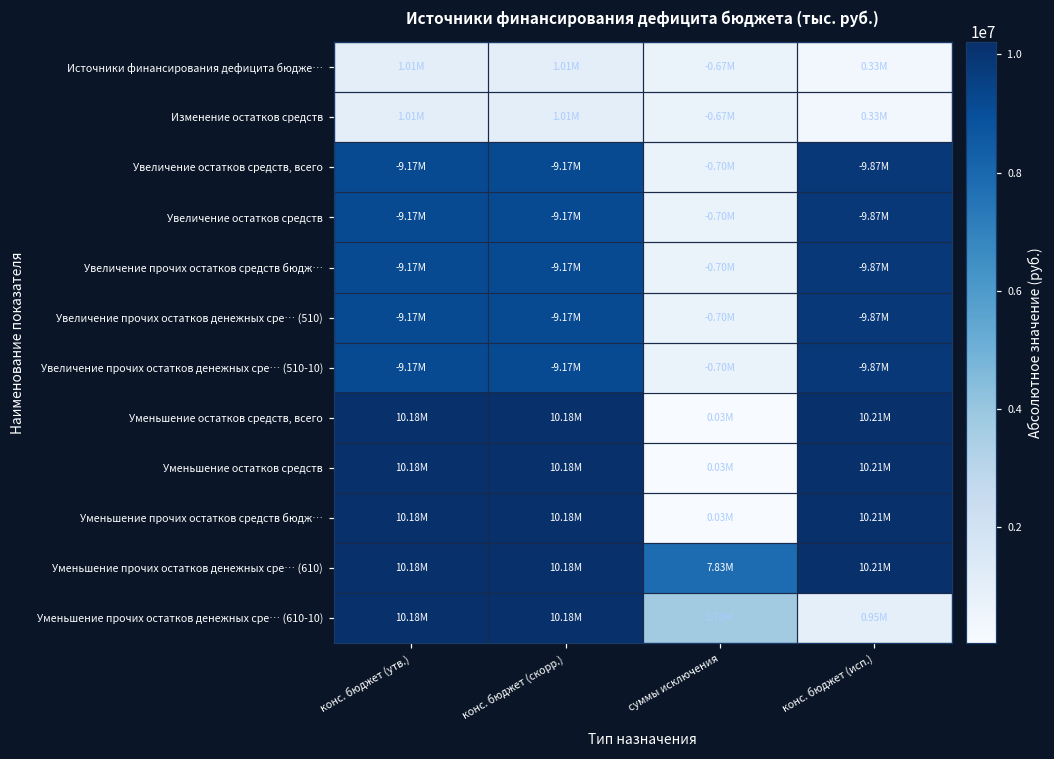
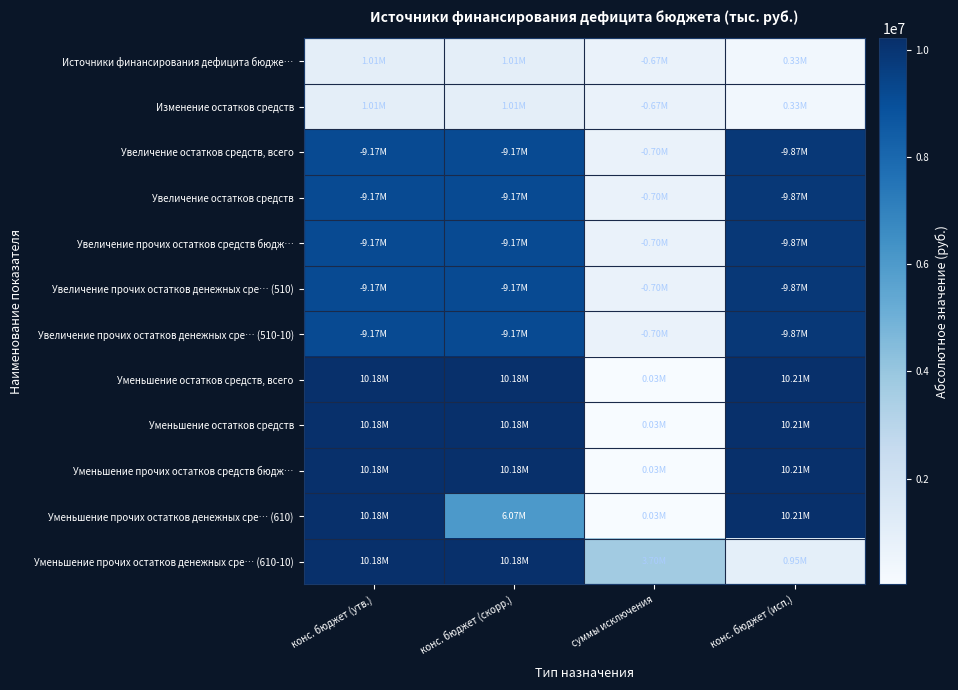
Уменьшение прочих остатков денежных сре… (610), конс. бюджет (скорр.): 10.18M -> 6.07M
Уменьшение прочих остатков денежных сре… (610), суммы исключения: 7.83M -> 0.03M
